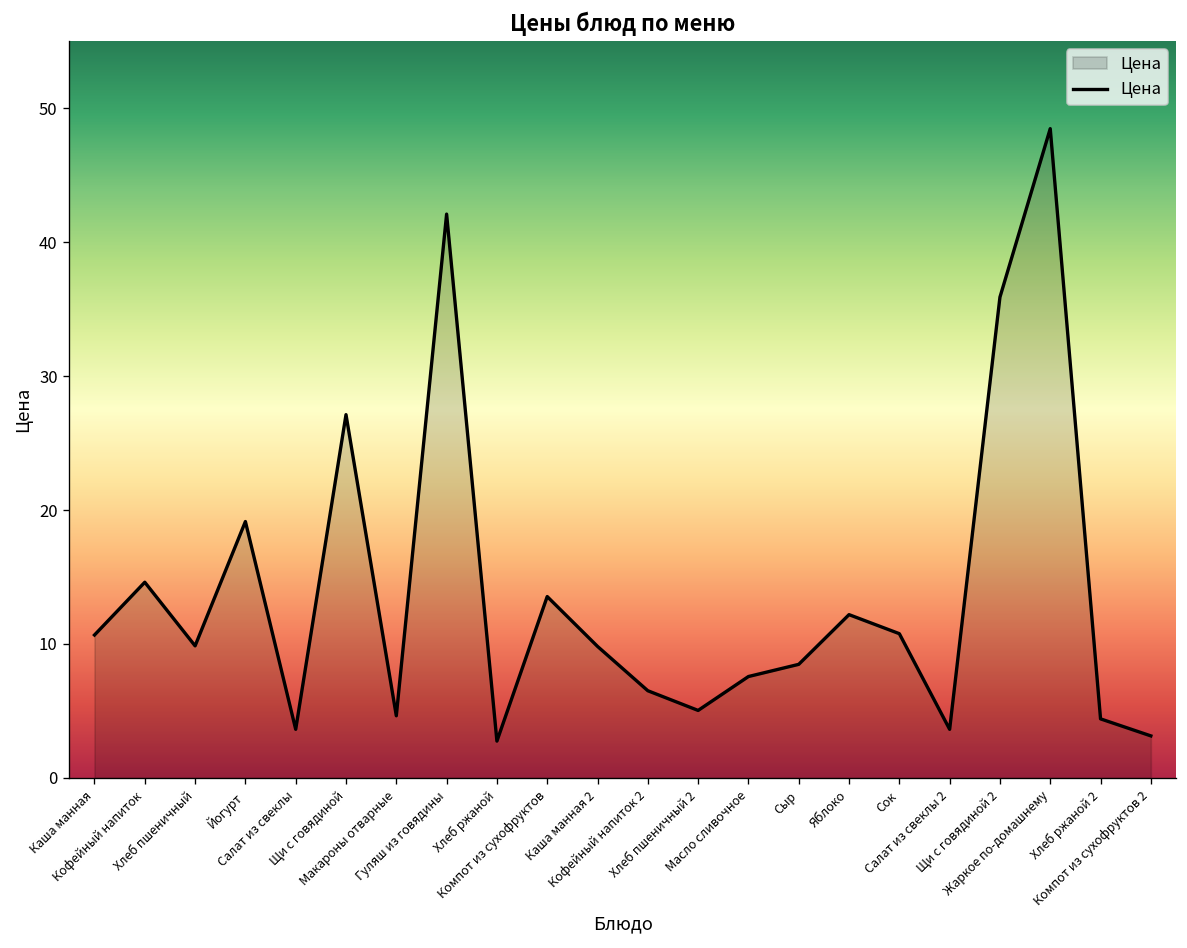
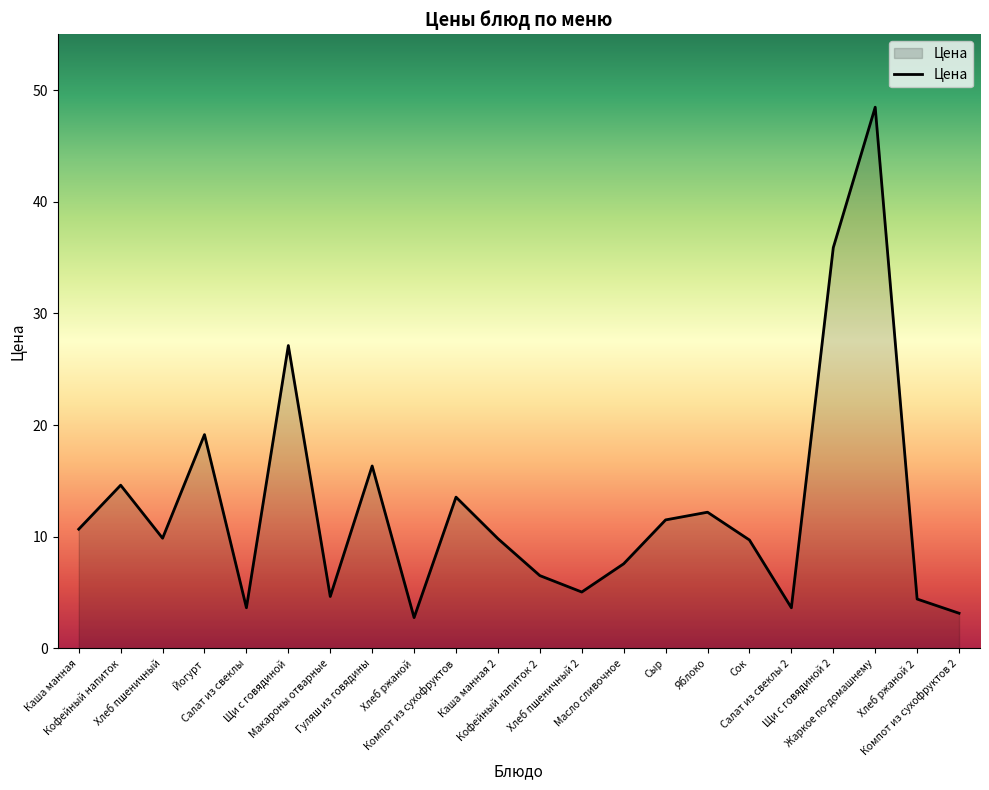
Гуляш из говядины: 42.1 -> 16.3
Сыр: 8.5 -> 11.5
Сок: 10.8 -> 9.7
